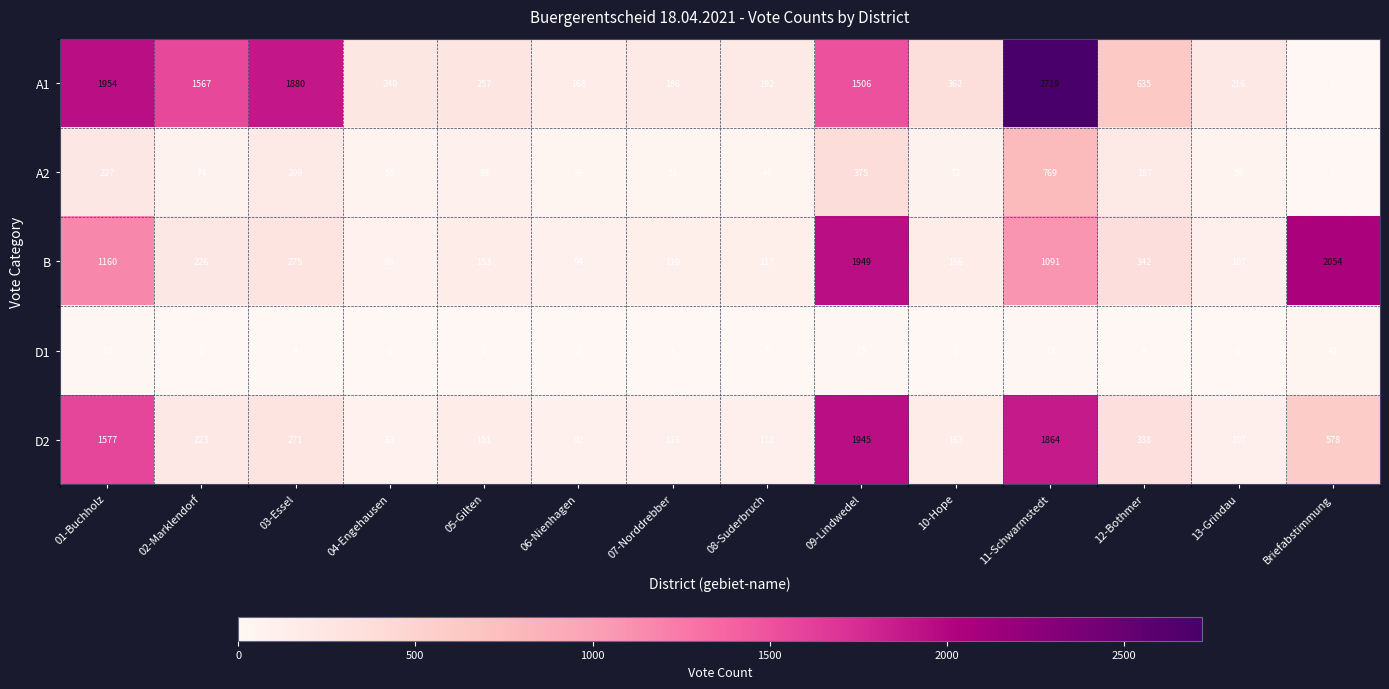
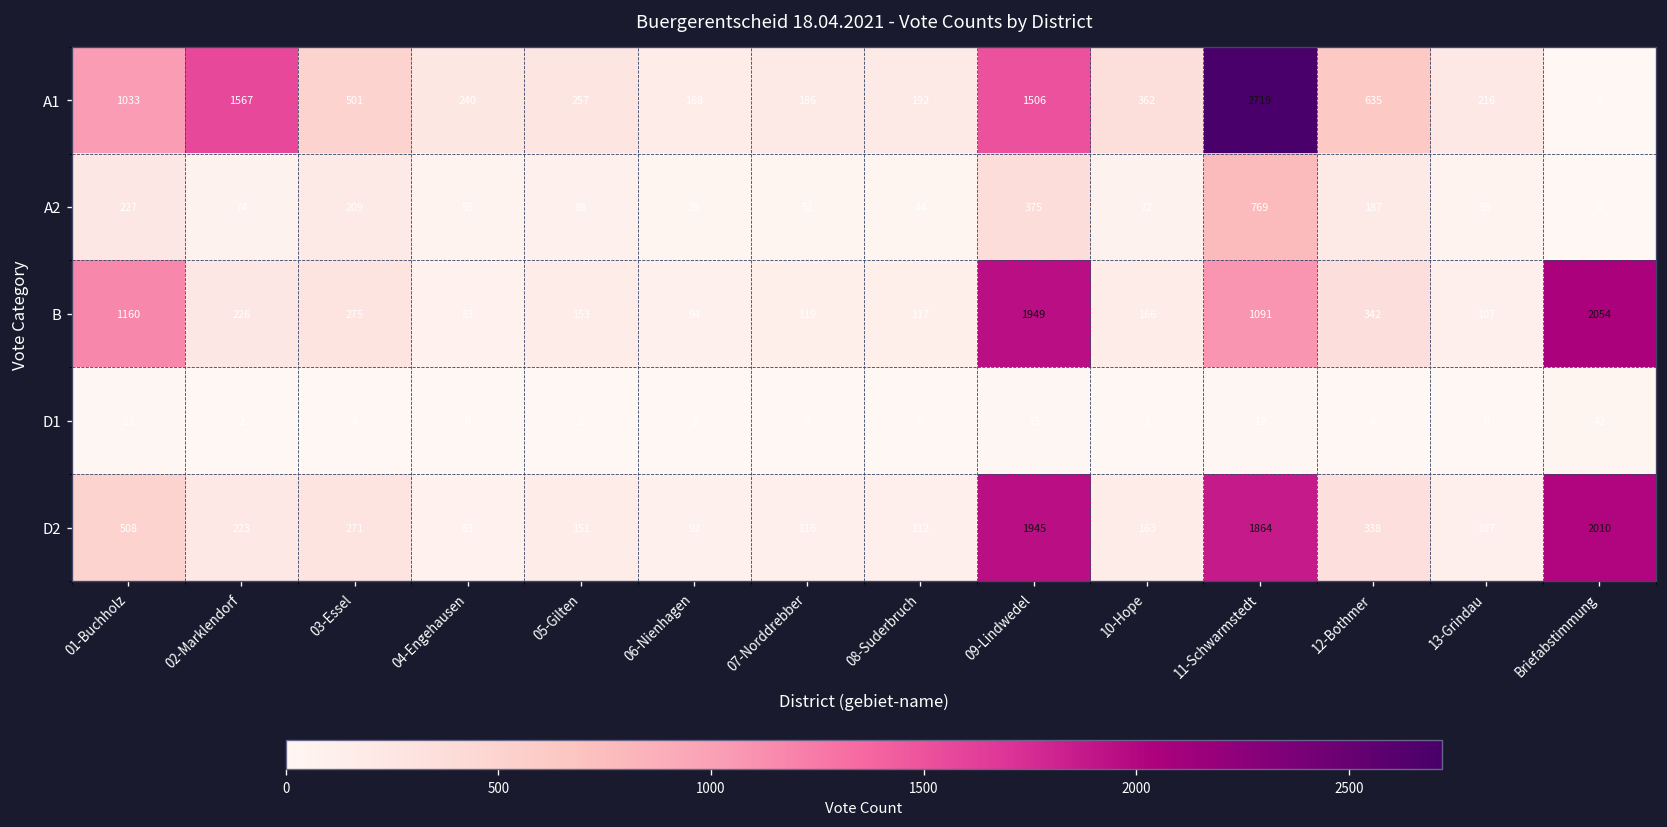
A1, 01-Buchholz: 1954 -> 1033
A1, 03-Essel: 1880 -> 501
D2, 01-Buchholz: 1577 -> 508
D2, Briefabstimmung: 578 -> 2010
